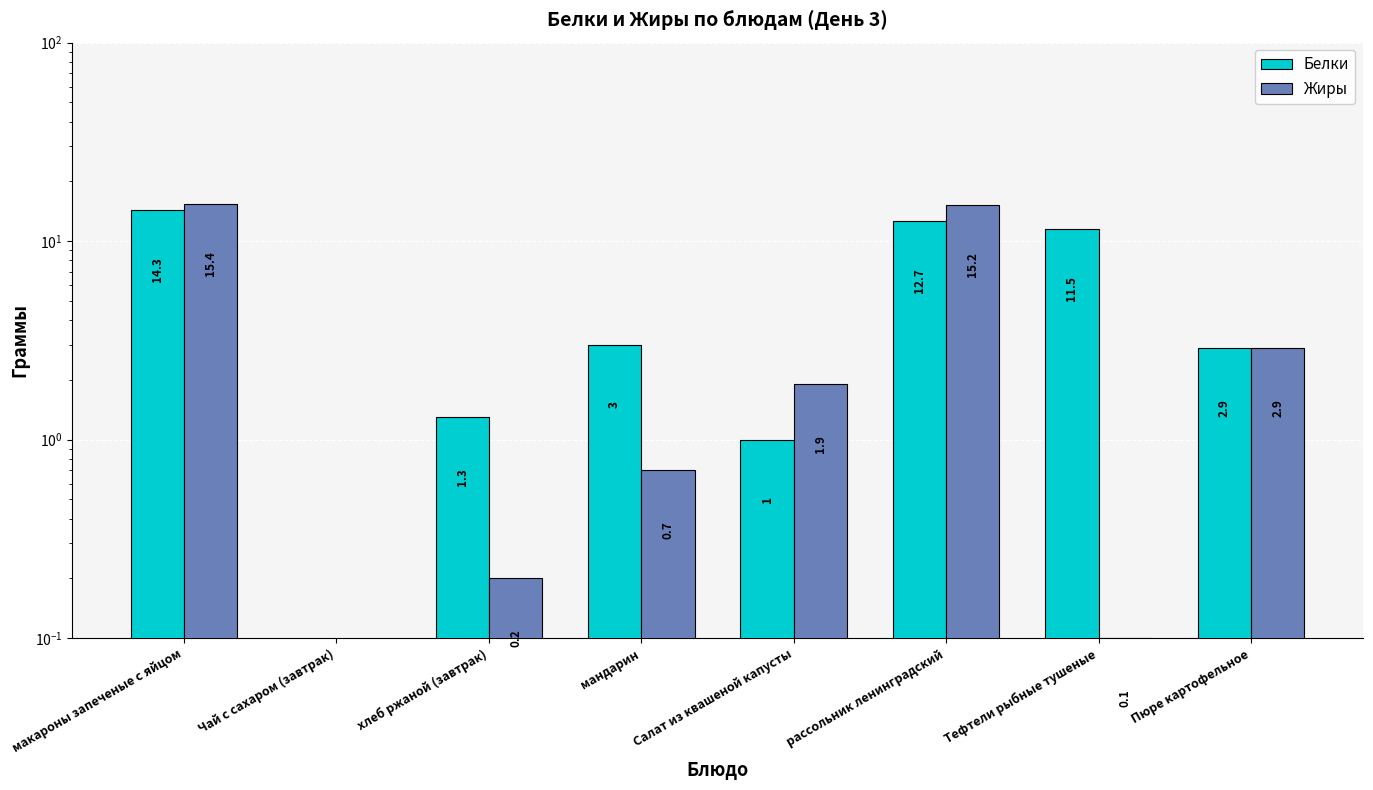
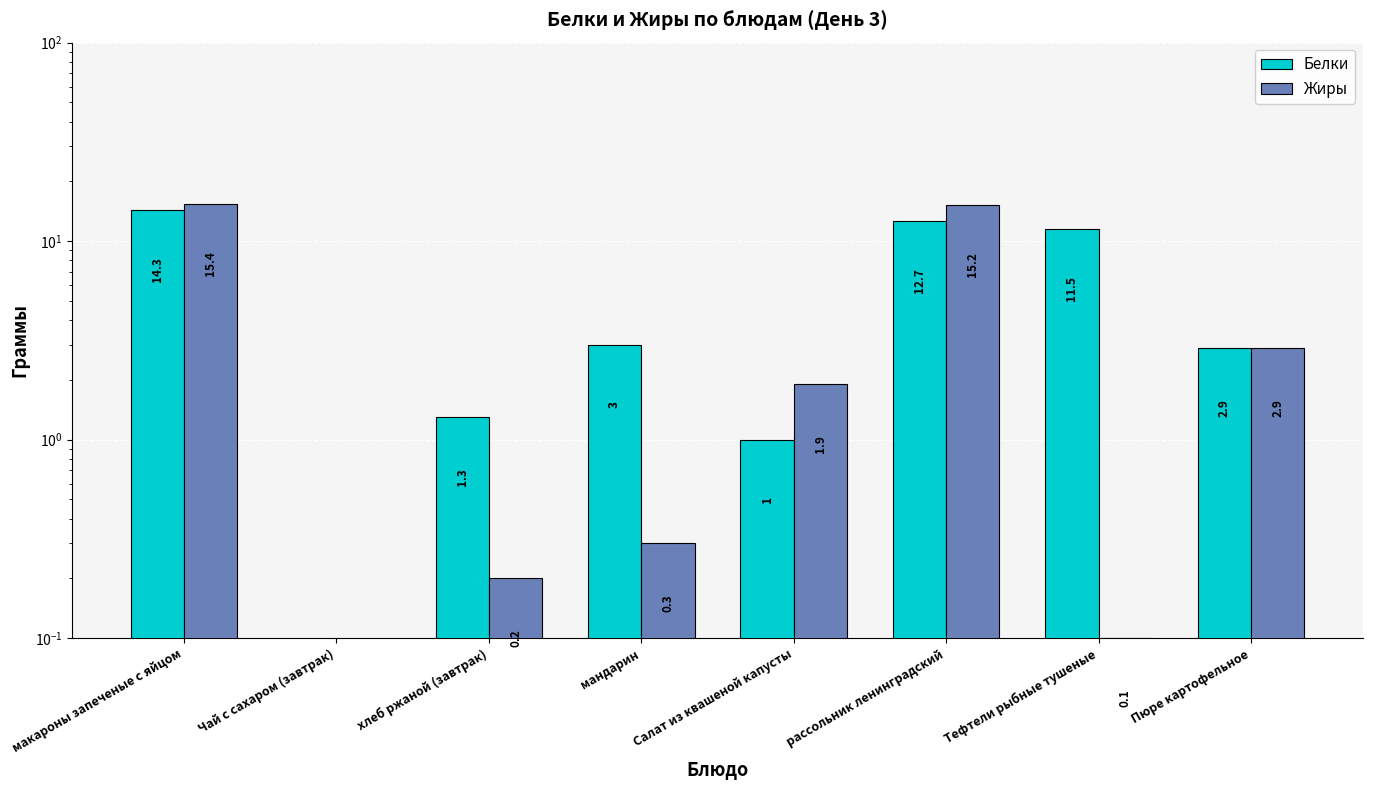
Жиры, мандарин: 0.7 -> 0.3
